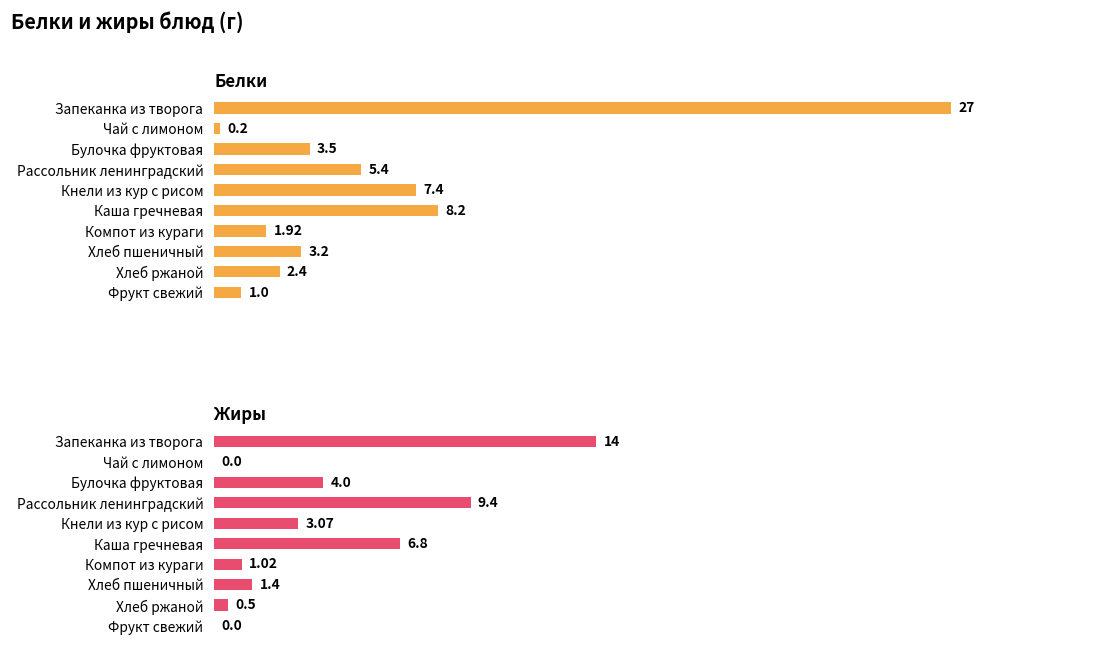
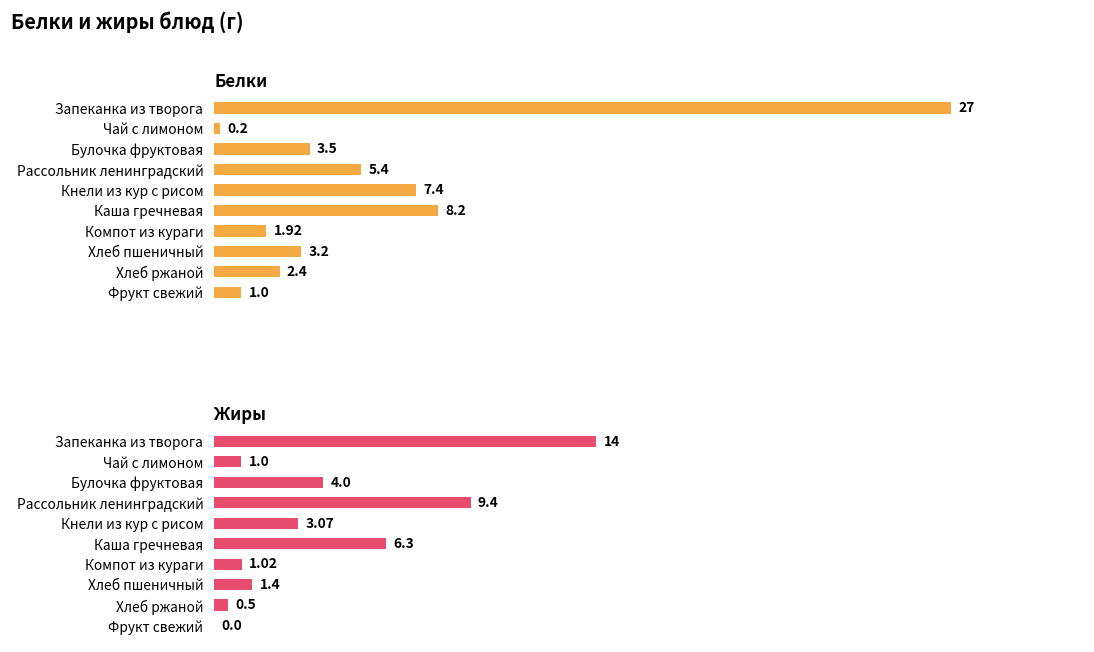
Жиры, Чай с лимоном: 0.0 -> 1.0
Жиры, Каша гречневая: 6.8 -> 6.3
